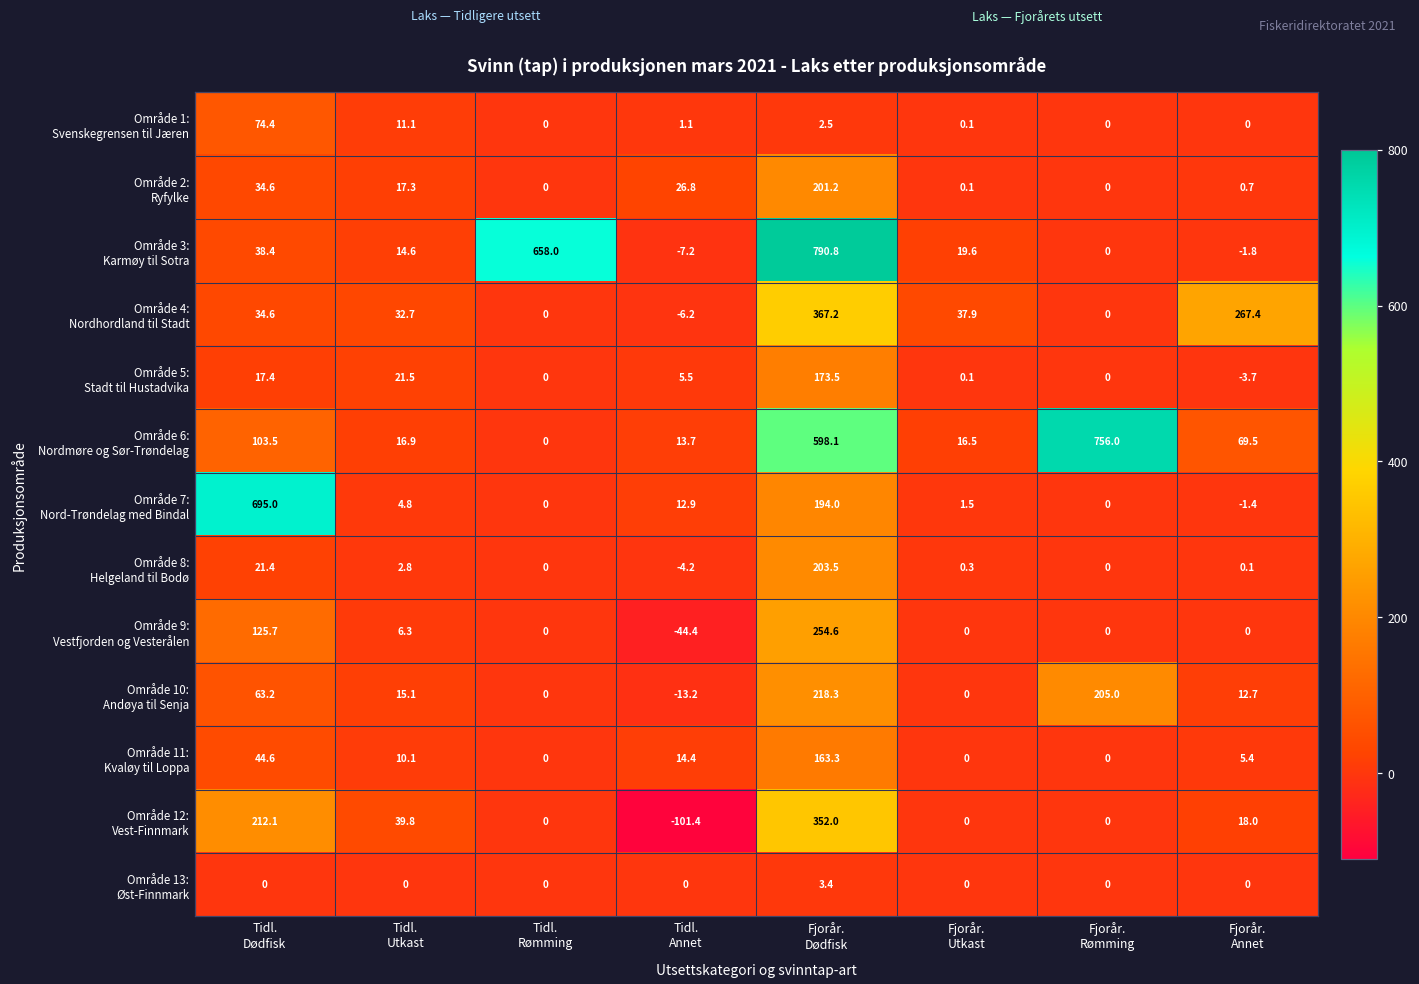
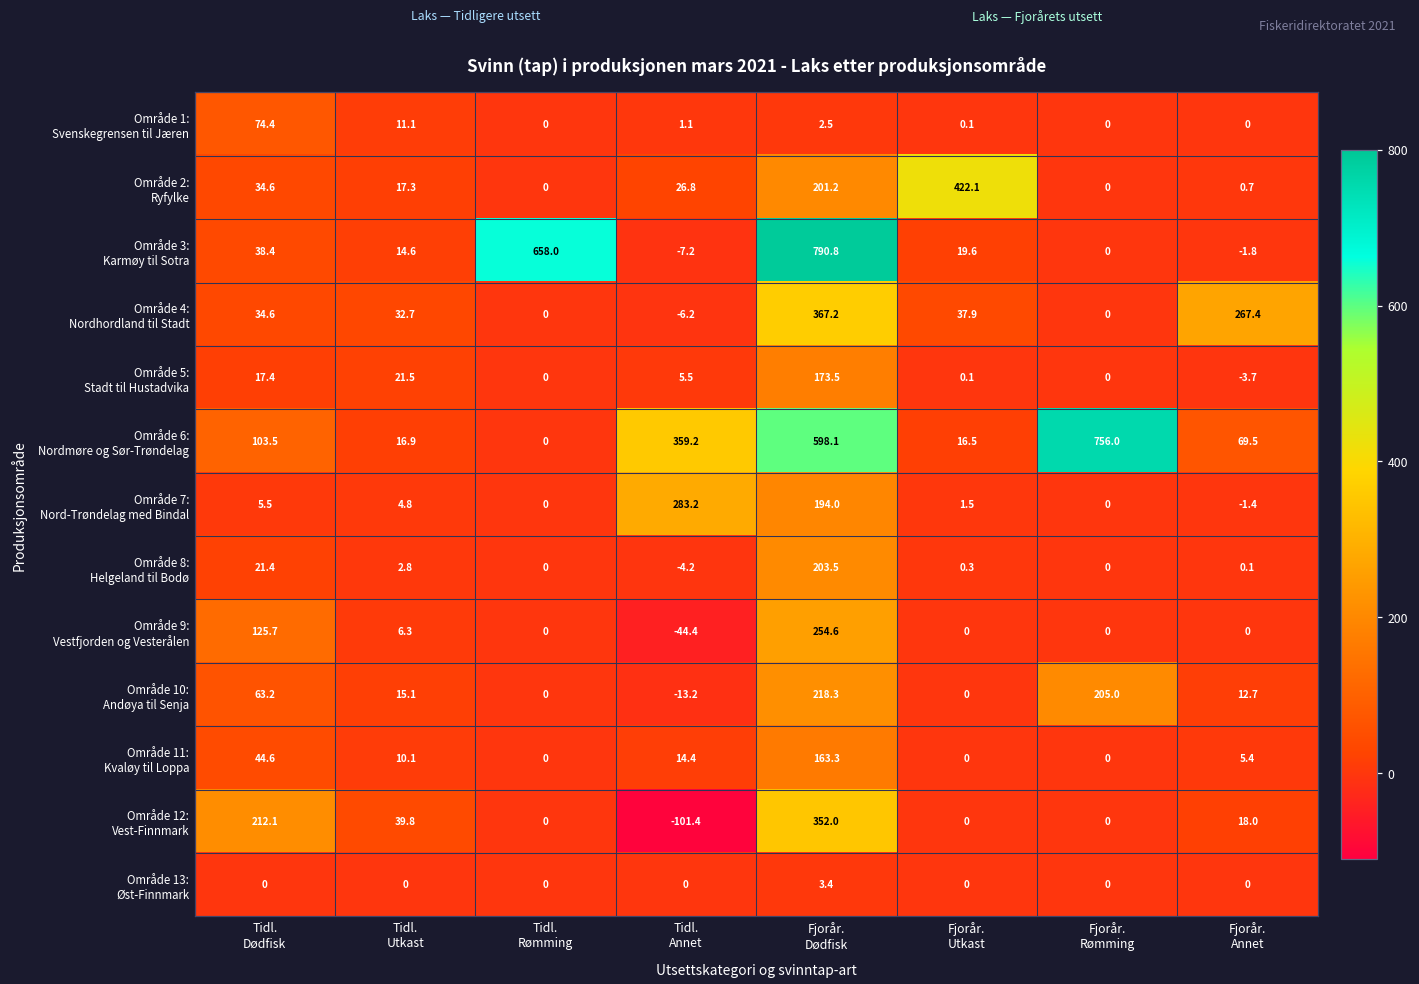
Område 2: Ryfylke, Fjorår. Utkast: 0.1 -> 422.1
Område 6: Nordmøre og Sør-Trøndelag, Tidl. Annet: 13.7 -> 359.2
Område 7: Nord-Trøndelag med Bindal, Tidl. Dødfisk: 695.0 -> 5.5
Område 7: Nord-Trøndelag med Bindal, Tidl. Annet: 12.9 -> 283.2
